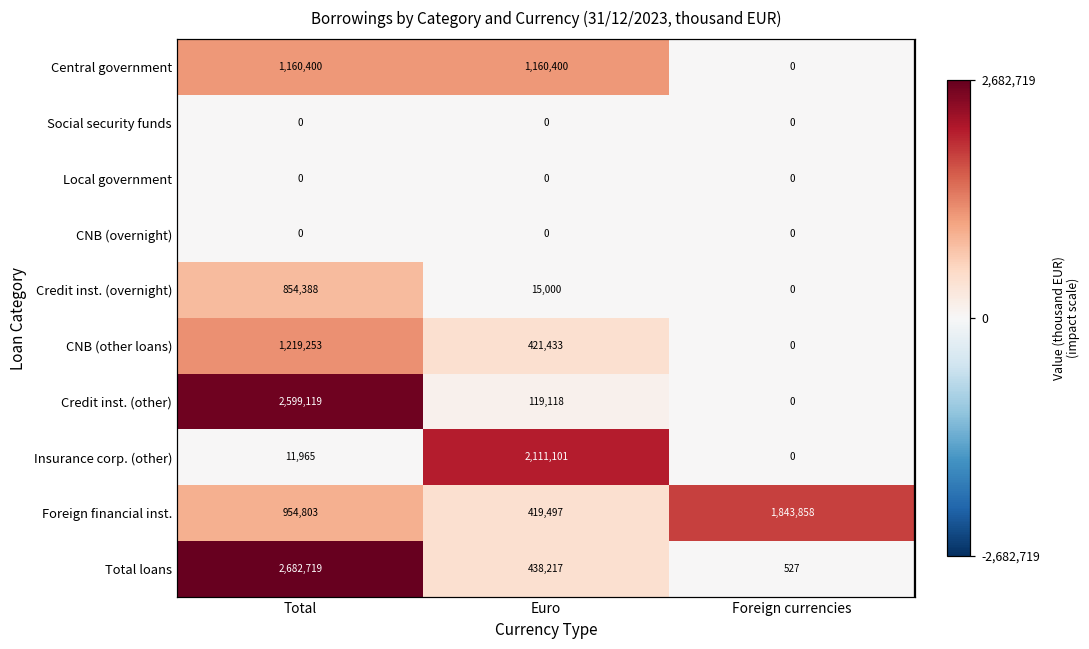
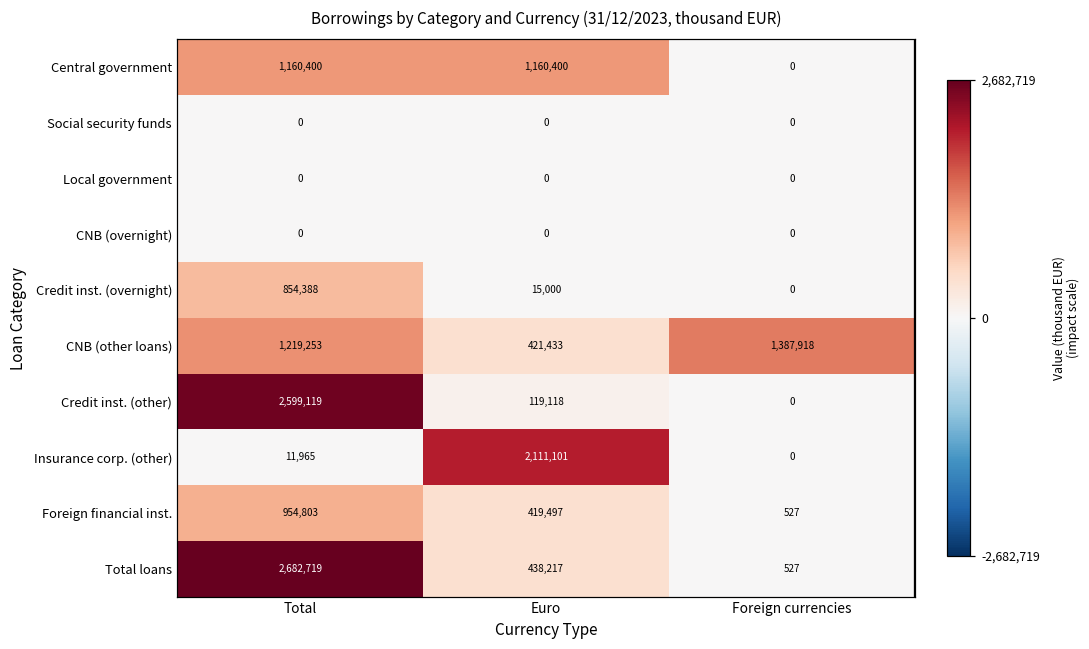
CNB (other loans), Foreign currencies: 0 -> 1,387,918
Foreign financial inst., Foreign currencies: 1,843,858 -> 527
